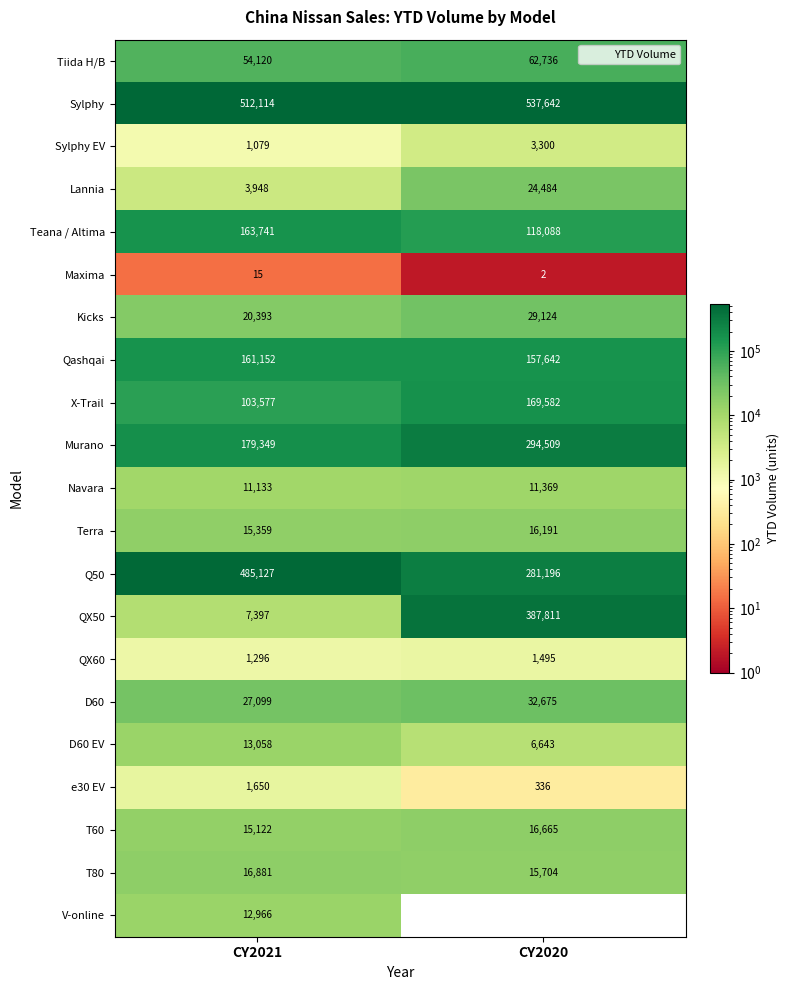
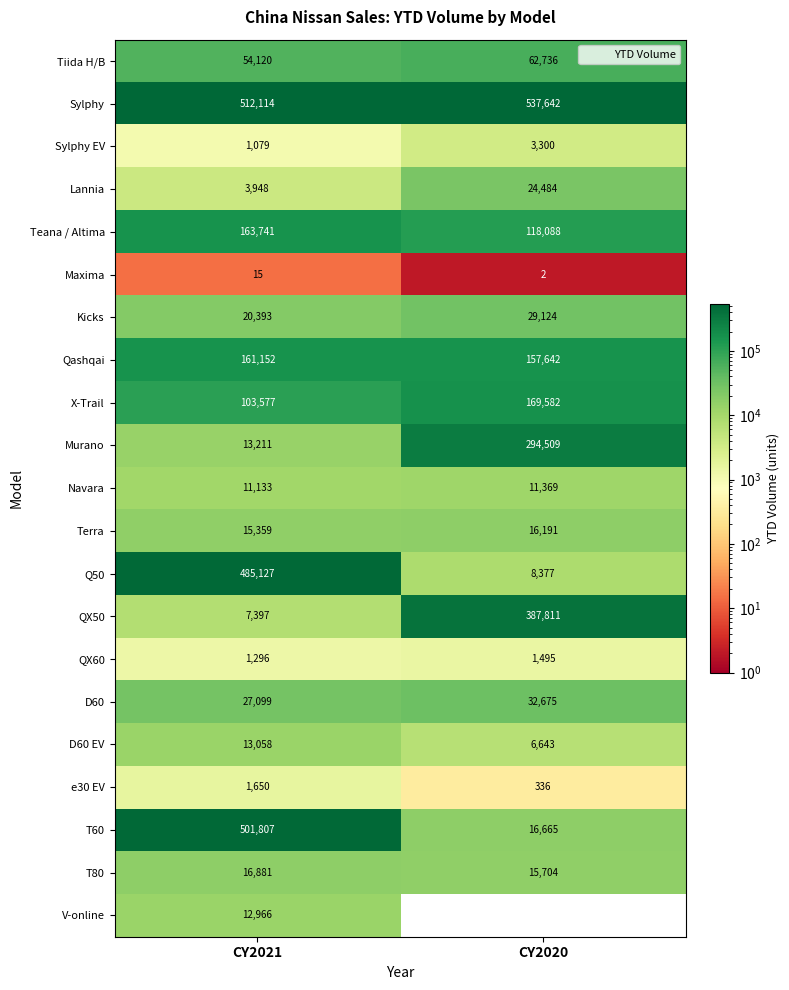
Murano, CY2021: 179,349 -> 13,211
Q50, CY2020: 281,196 -> 8,377
T60, CY2021: 15,122 -> 501,807
